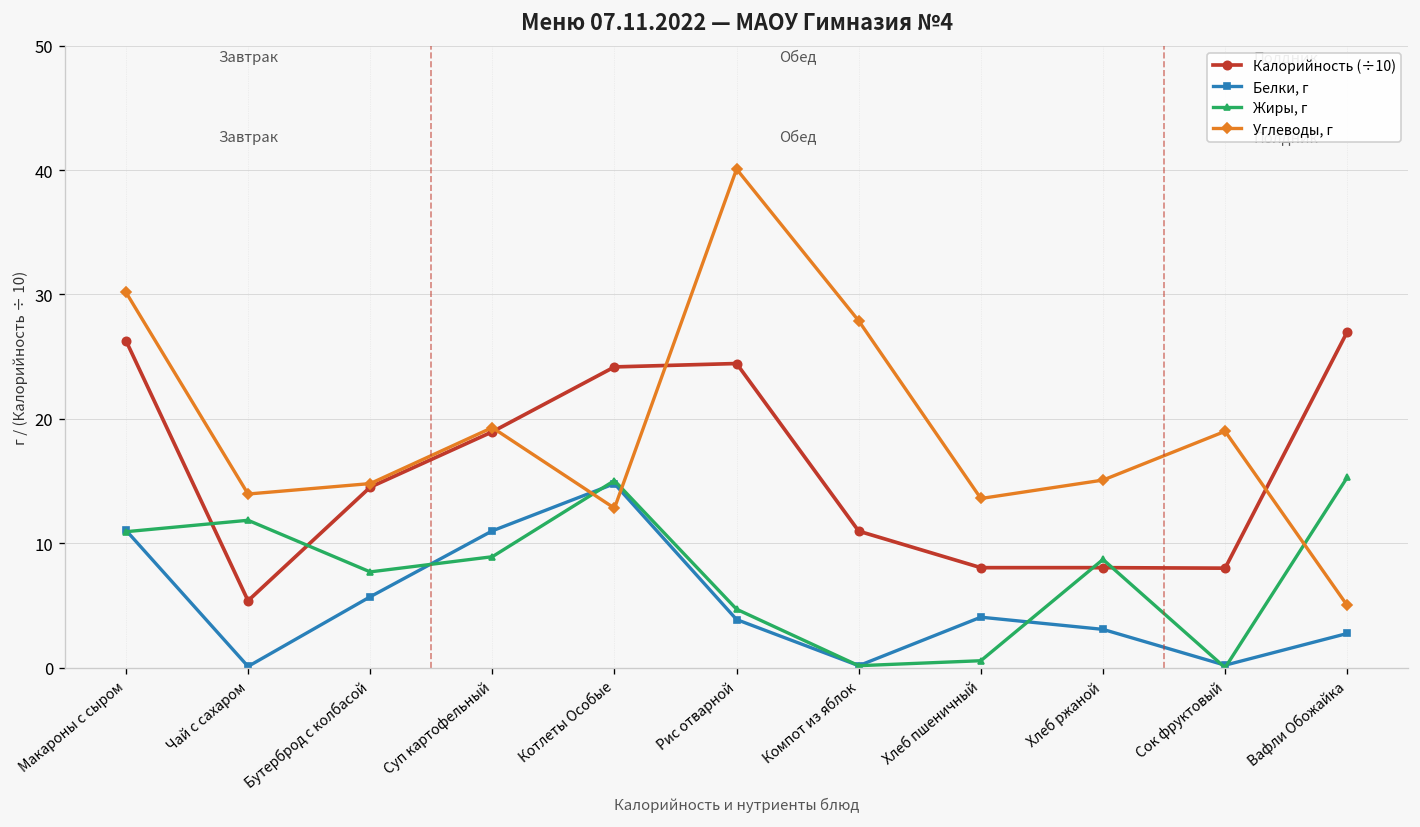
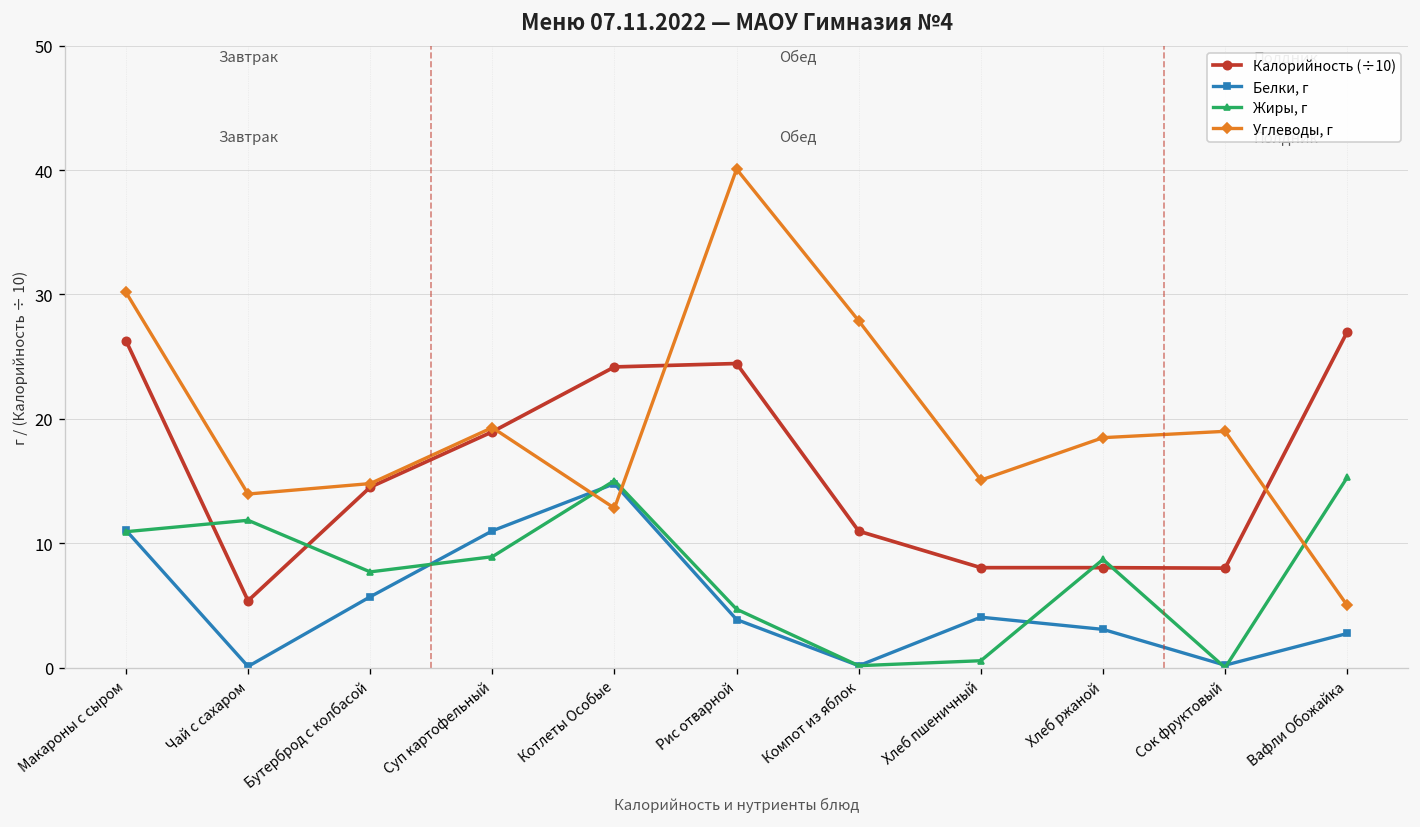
Углеводы, г, Хлеб пшеничный: 13.6 -> 15.1
Углеводы, г, Хлеб ржаной: 15.1 -> 18.5
